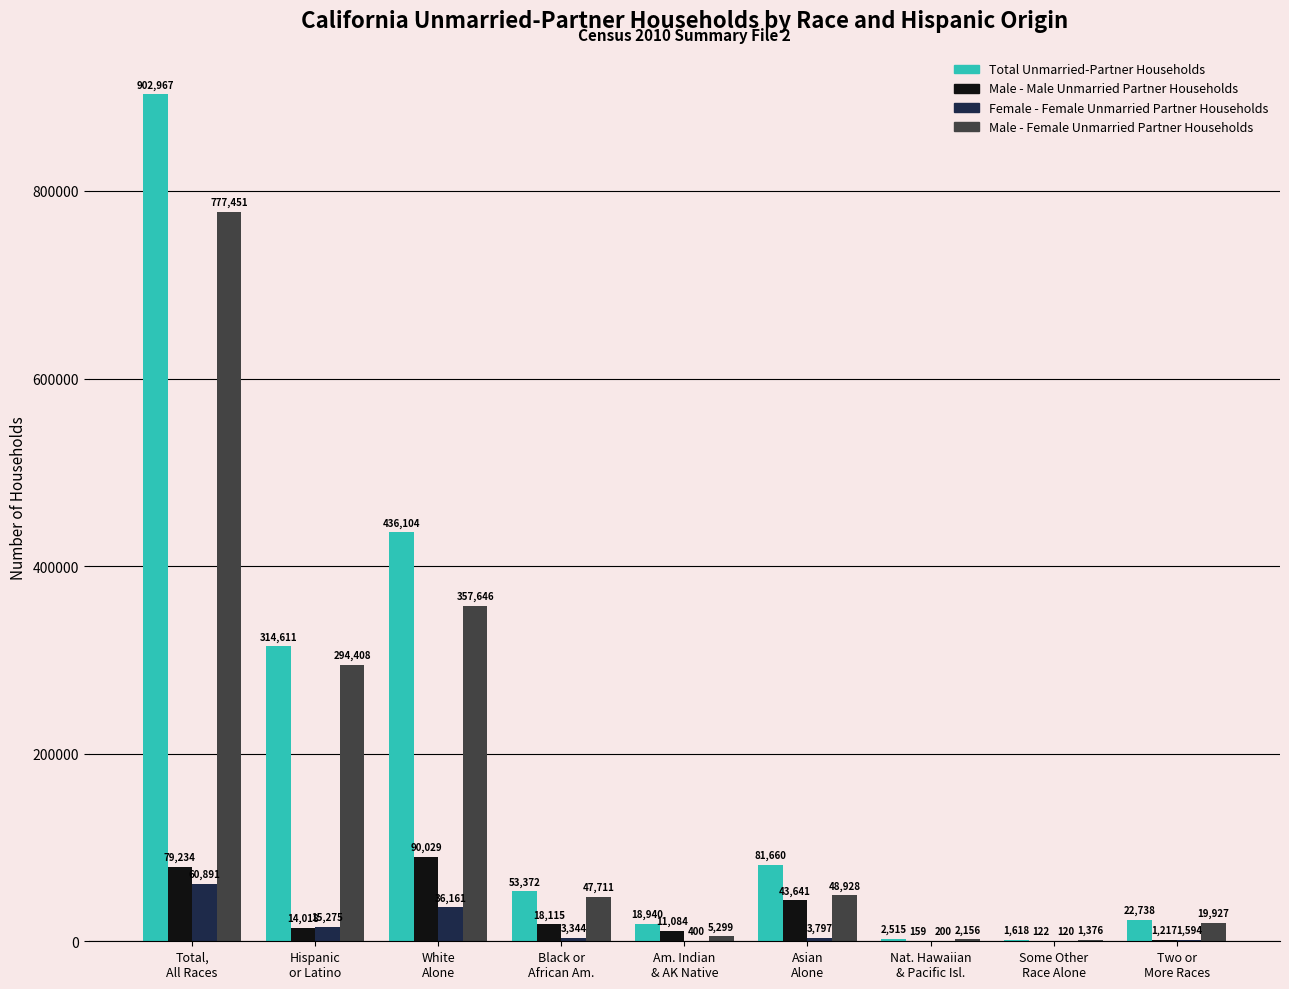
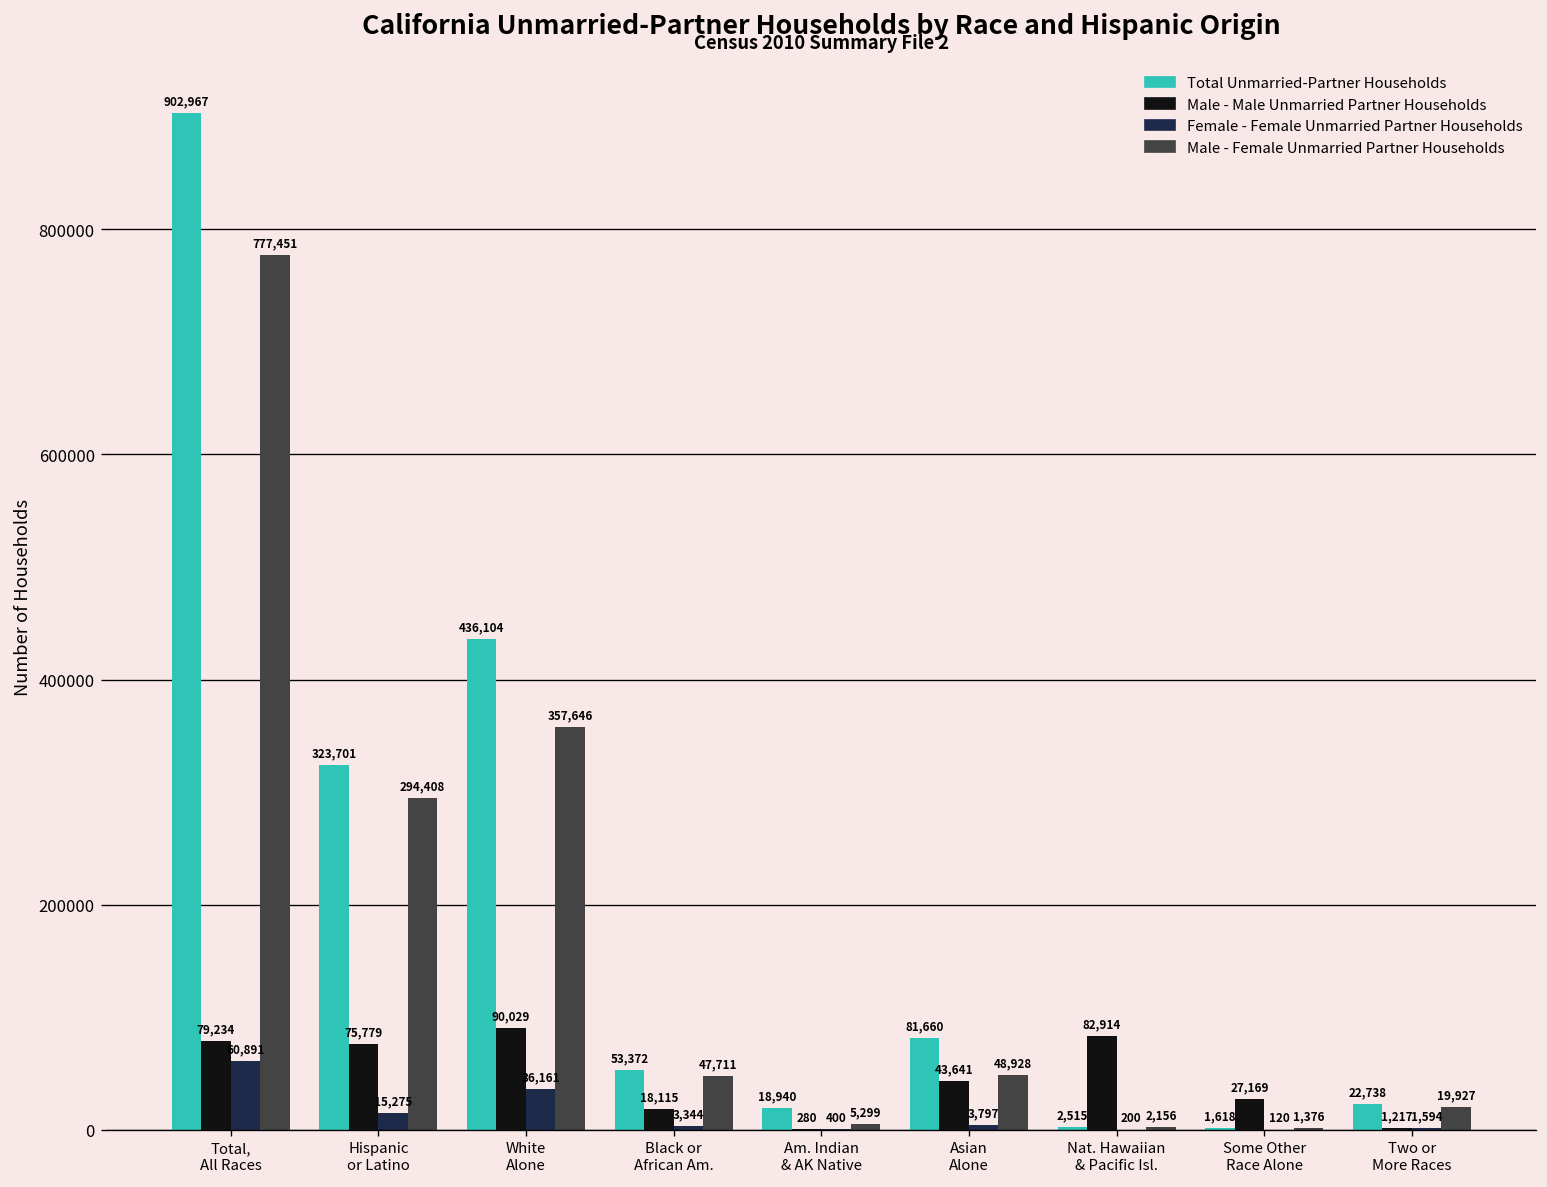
Total Unmarried-Partner Households, Hispanic or Latino: 314,611 -> 323,701
Male - Male Unmarried Partner Households, Hispanic or Latino: 14,018 -> 75,779
Male - Male Unmarried Partner Households, Am. Indian & AK Native: 11,084 -> 280
Male - Male Unmarried Partner Households, Nat. Hawaiian & Pacific Isl.: 159 -> 82,914
Male - Male Unmarried Partner Households, Some Other Race Alone: 122 -> 27,169
